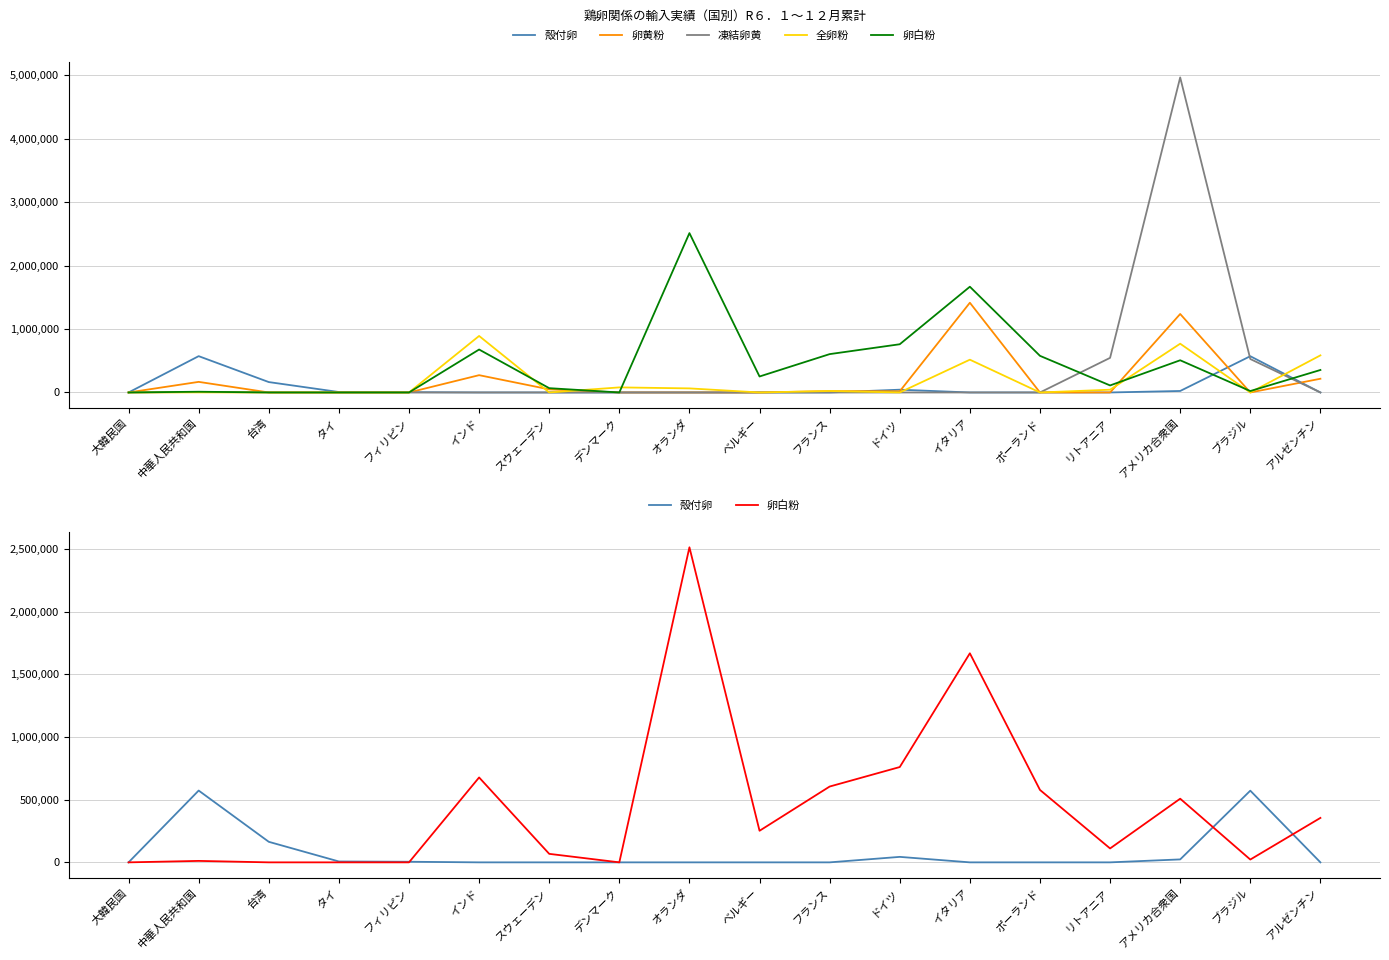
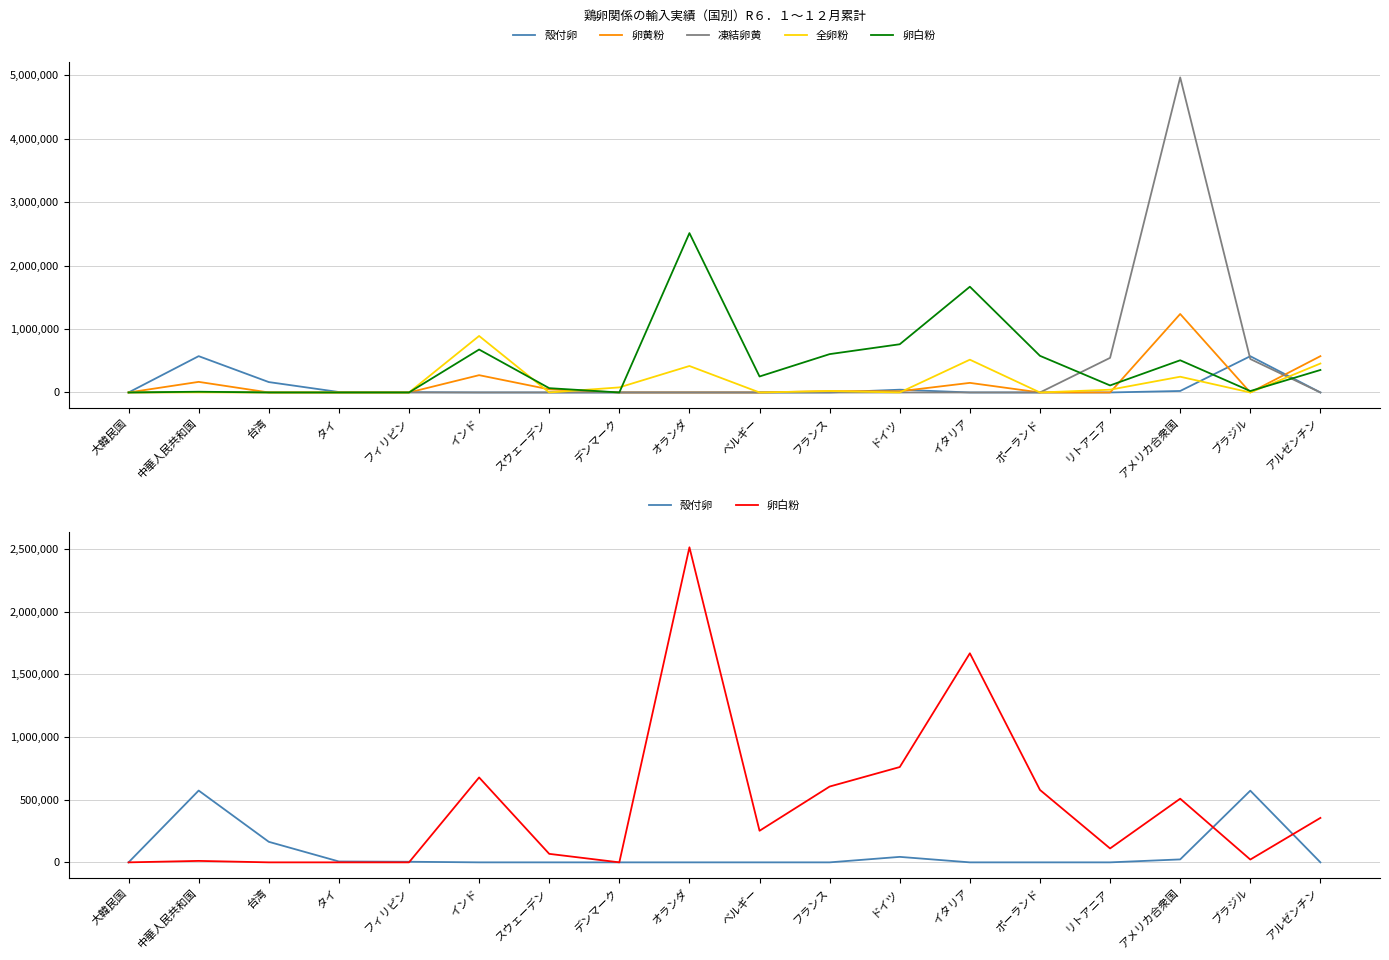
鶏卵関係の輸入実績（国別）R６．１～１２月累計, 全卵粉, オランダ: 100,000 -> 400,000
鶏卵関係の輸入実績（国別）R６．１～１２月累計, 卵黄粉, イタリア: 1,400,000 -> 200,000
鶏卵関係の輸入実績（国別）R６．１～１２月累計, 全卵粉, アメリカ合衆国: 800,000 -> 200,000
鶏卵関係の輸入実績（国別）R６．１～１２月累計, 卵黄粉, アルゼンチン: 200,000 -> 600,000
鶏卵関係の輸入実績（国別）R６．１～１２月累計, 全卵粉, アルゼンチン: 600,000 -> 500,000
